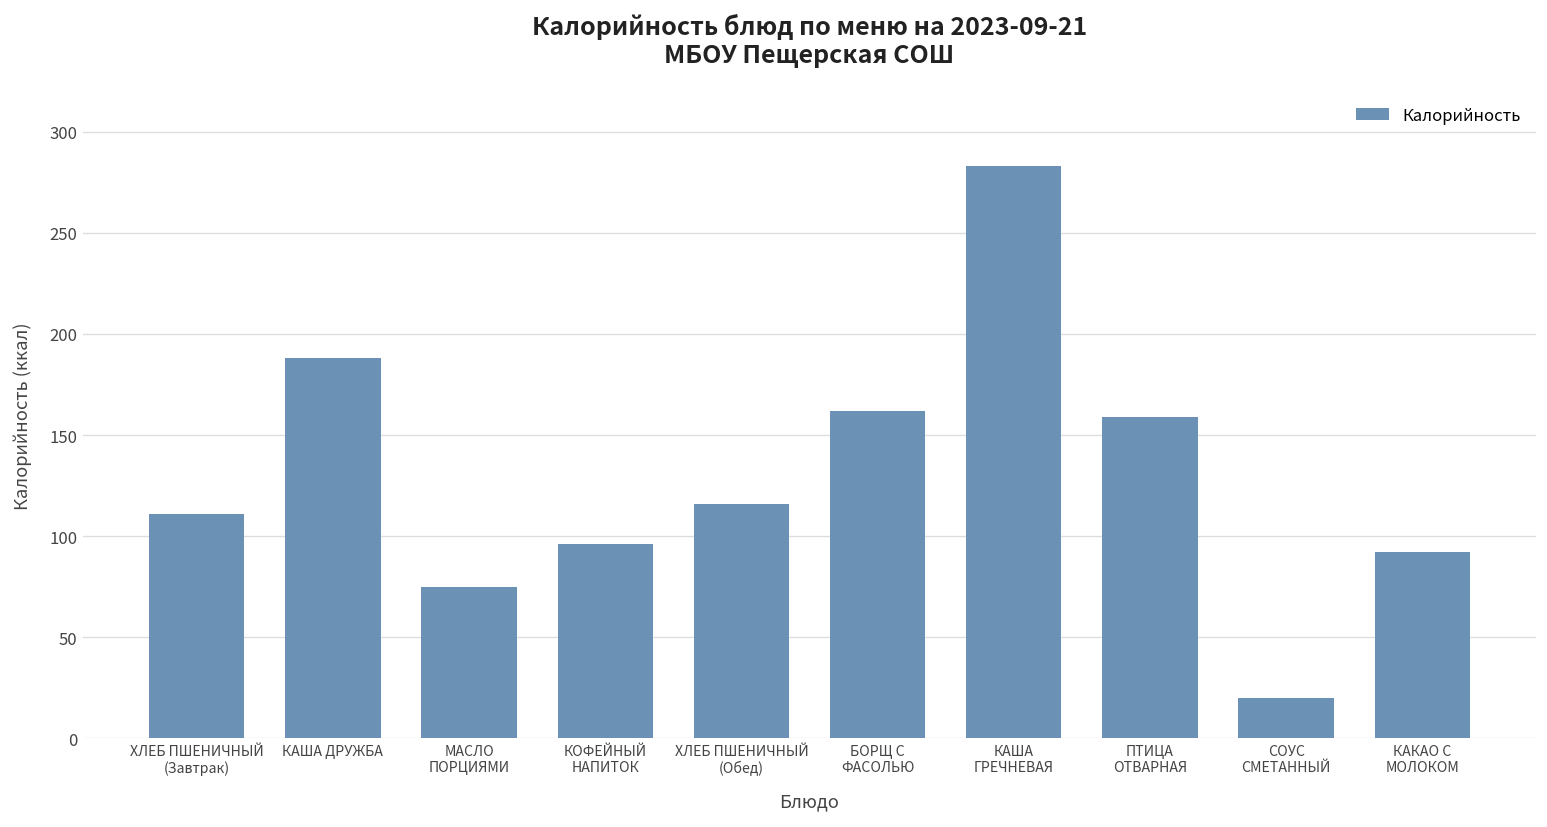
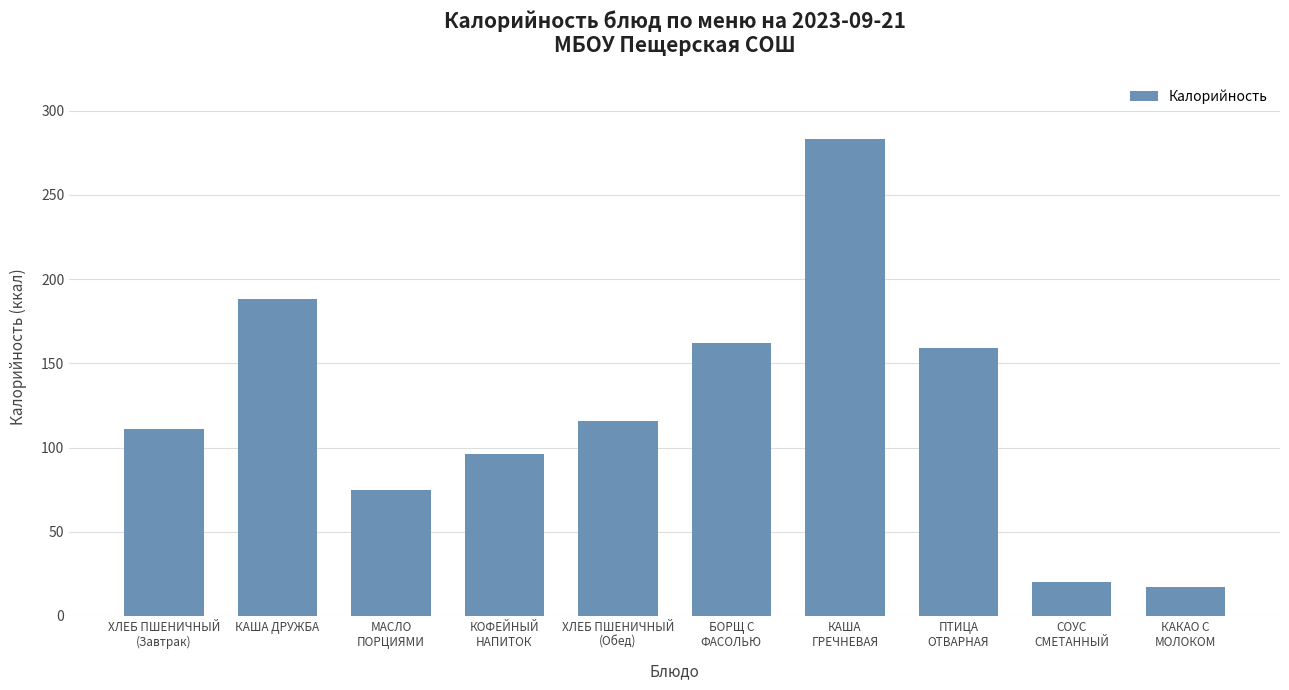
КАКАО С МОЛОКОМ: 92 -> 17
